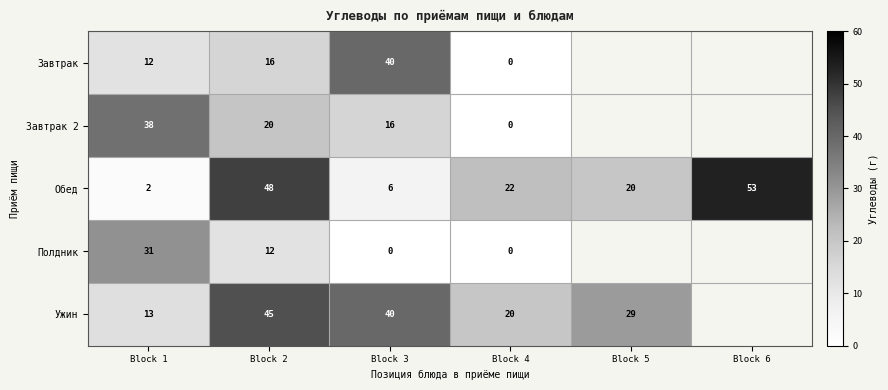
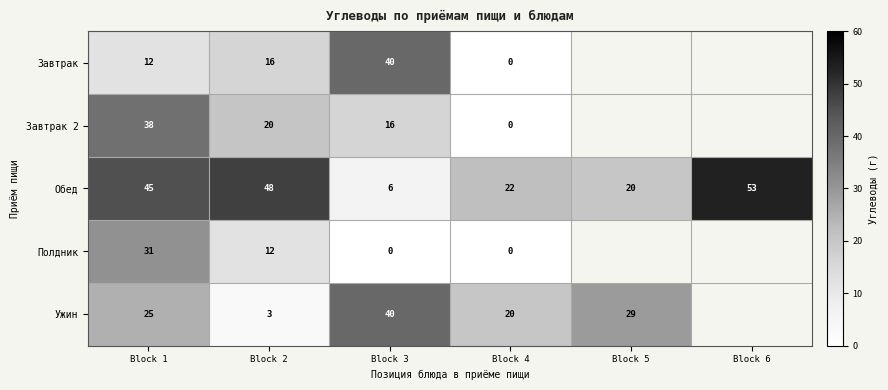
Обед, Block 1: 2 -> 45
Ужин, Block 1: 13 -> 25
Ужин, Block 2: 45 -> 3
